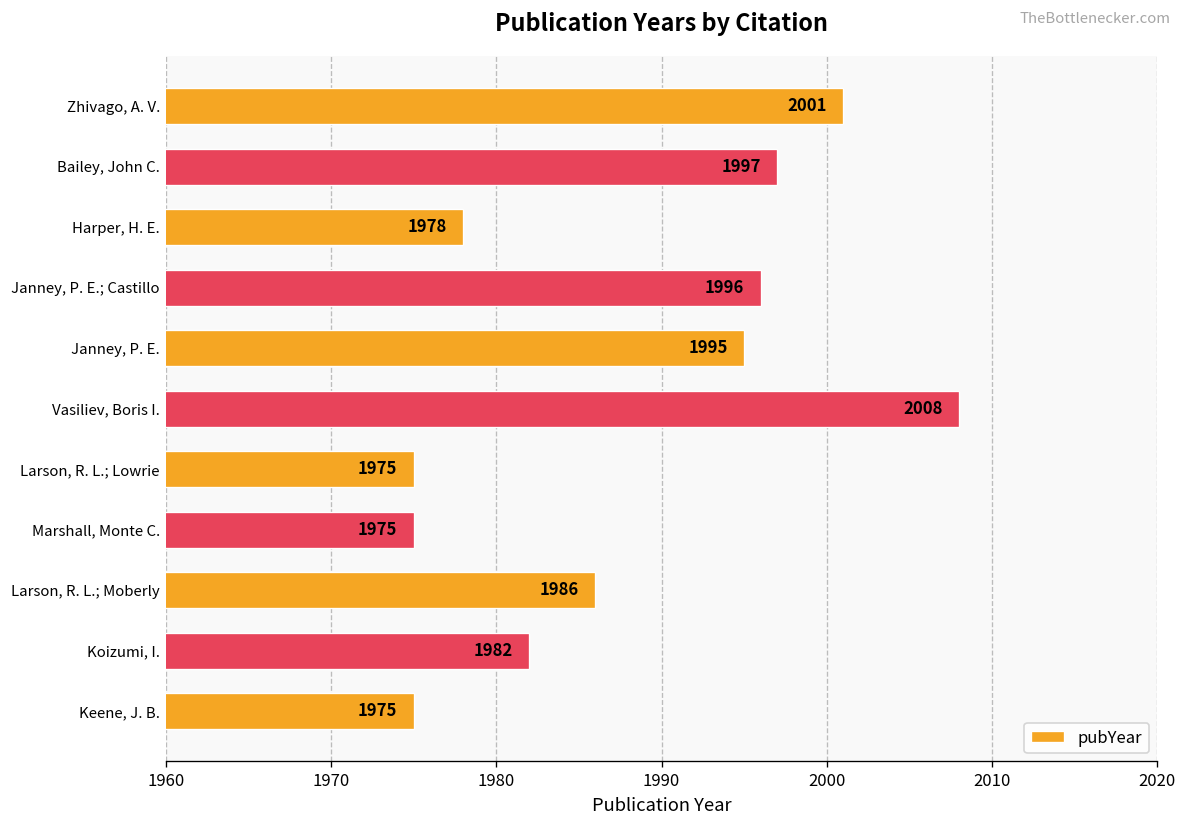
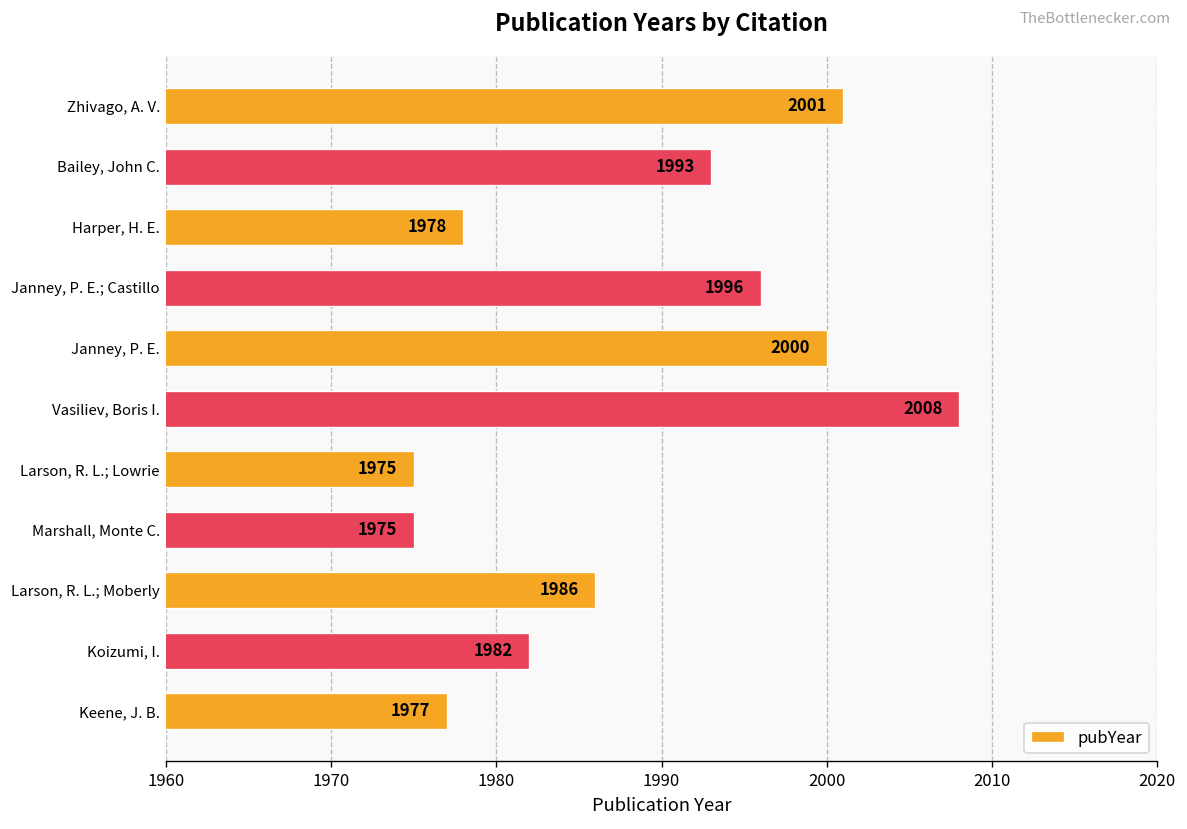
Bailey, John C.: 1997 -> 1993
Janney, P. E.: 1995 -> 2000
Keene, J. B.: 1975 -> 1977
